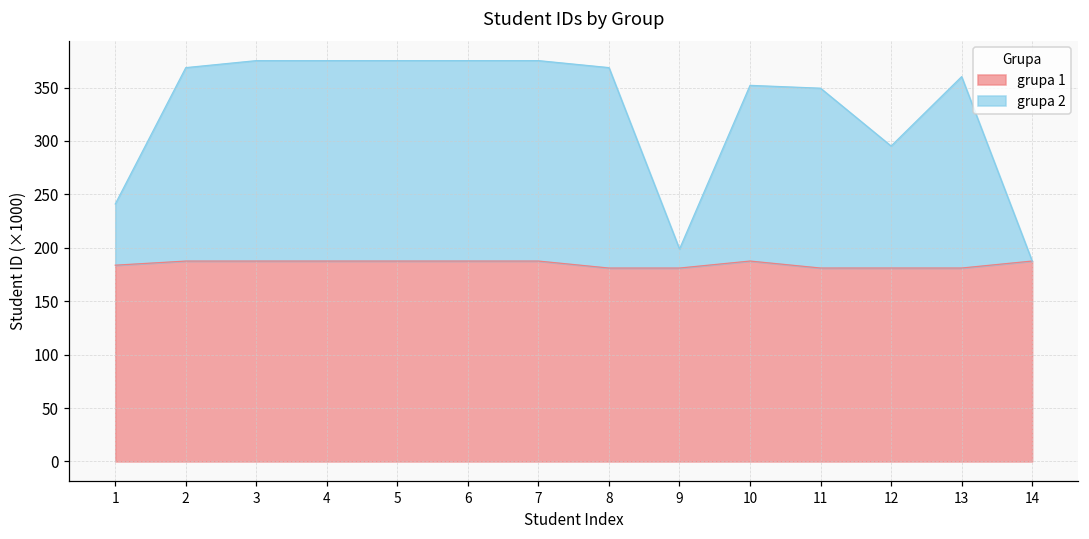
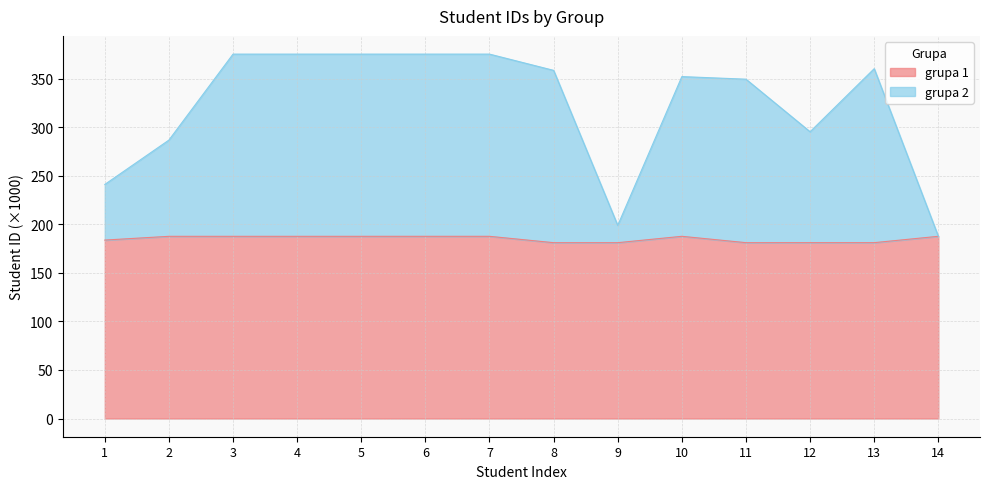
grupa 2, 2: 180 -> 100
grupa 2, 8: 190 -> 180
